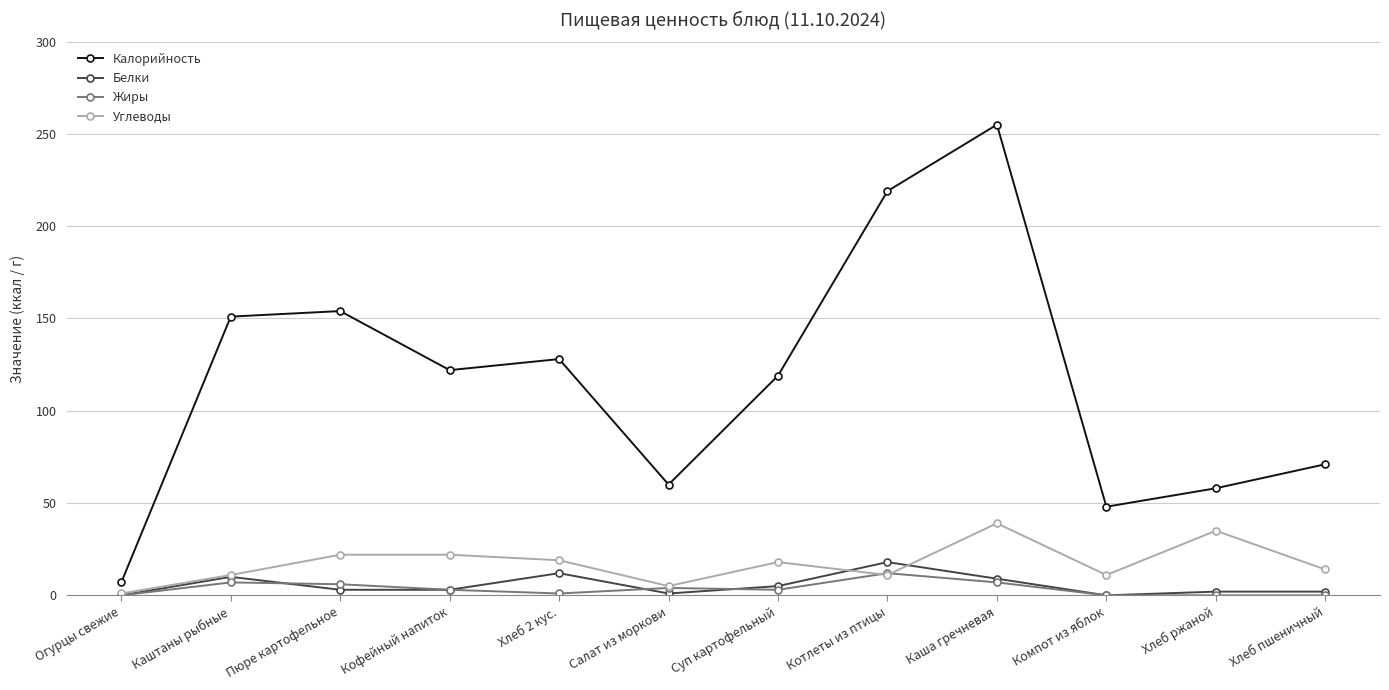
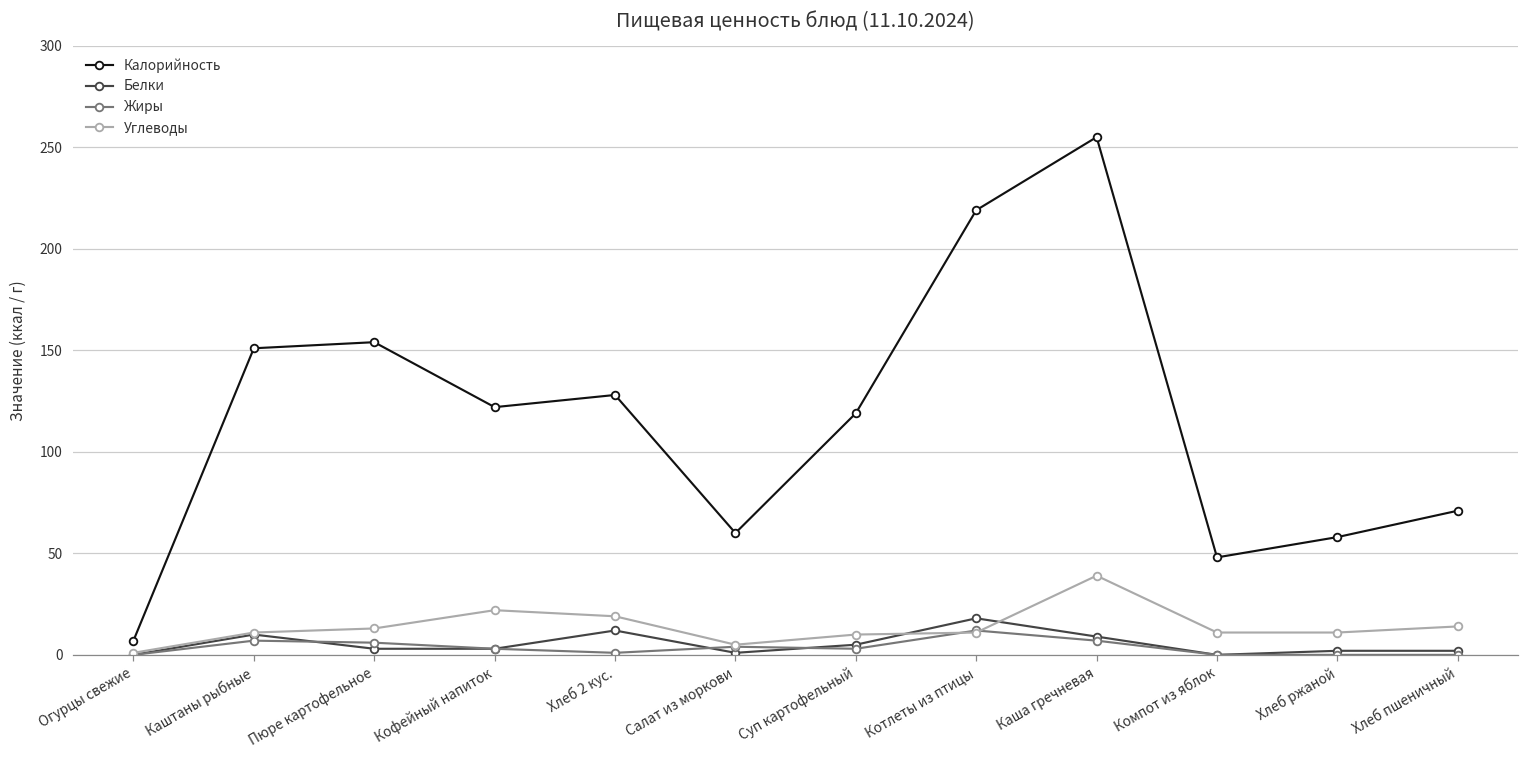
Углеводы, Пюре картофельное: 22 -> 13
Углеводы, Суп картофельный: 18 -> 10
Углеводы, Хлеб ржаной: 35 -> 11
